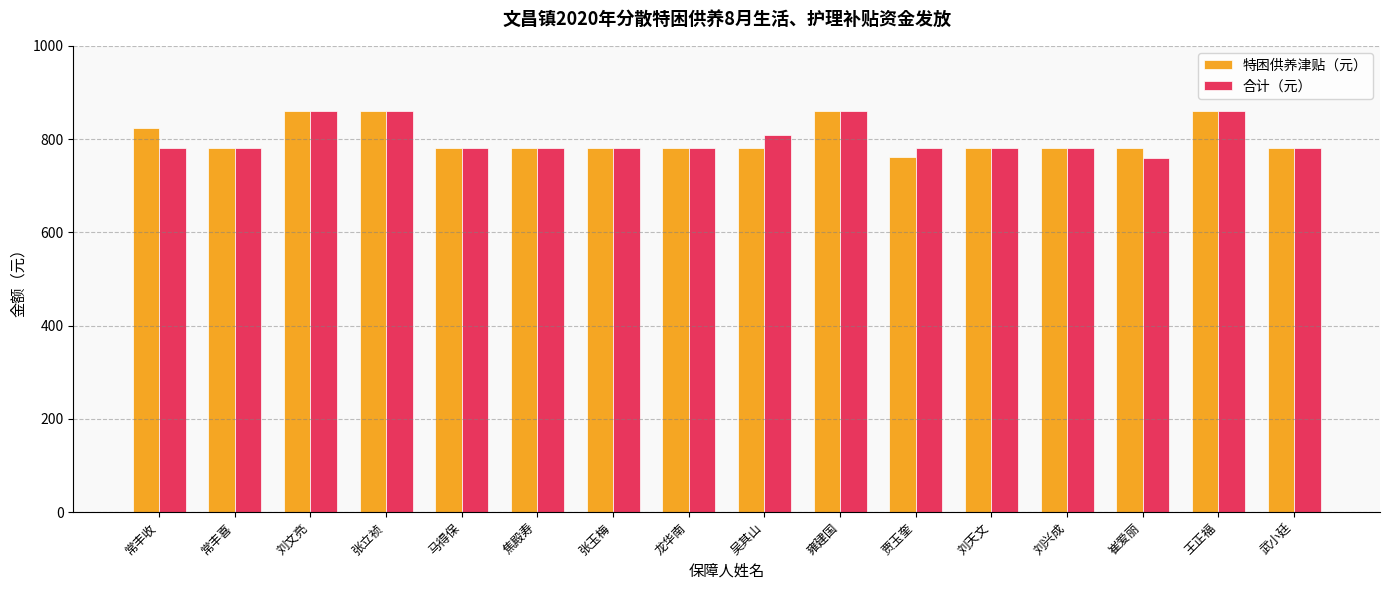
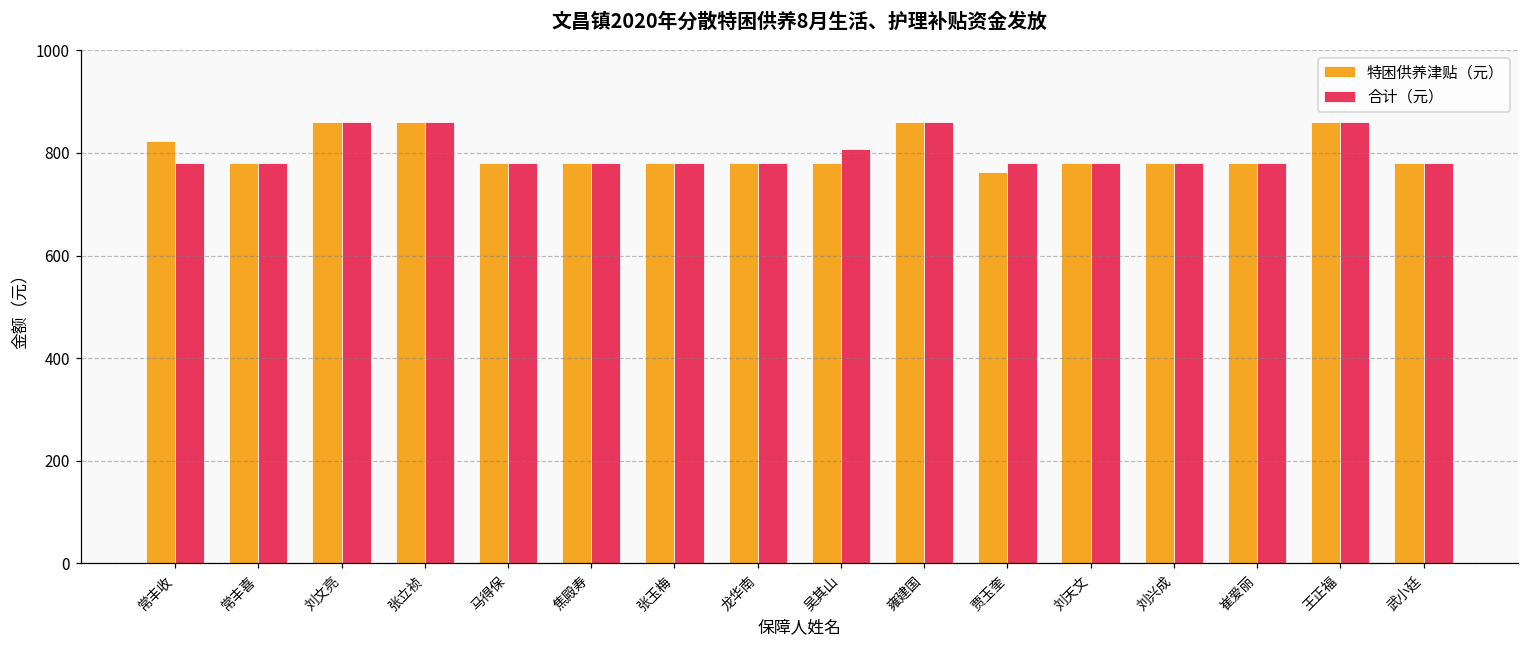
合计（元）, 崔爱丽: 760 -> 780
